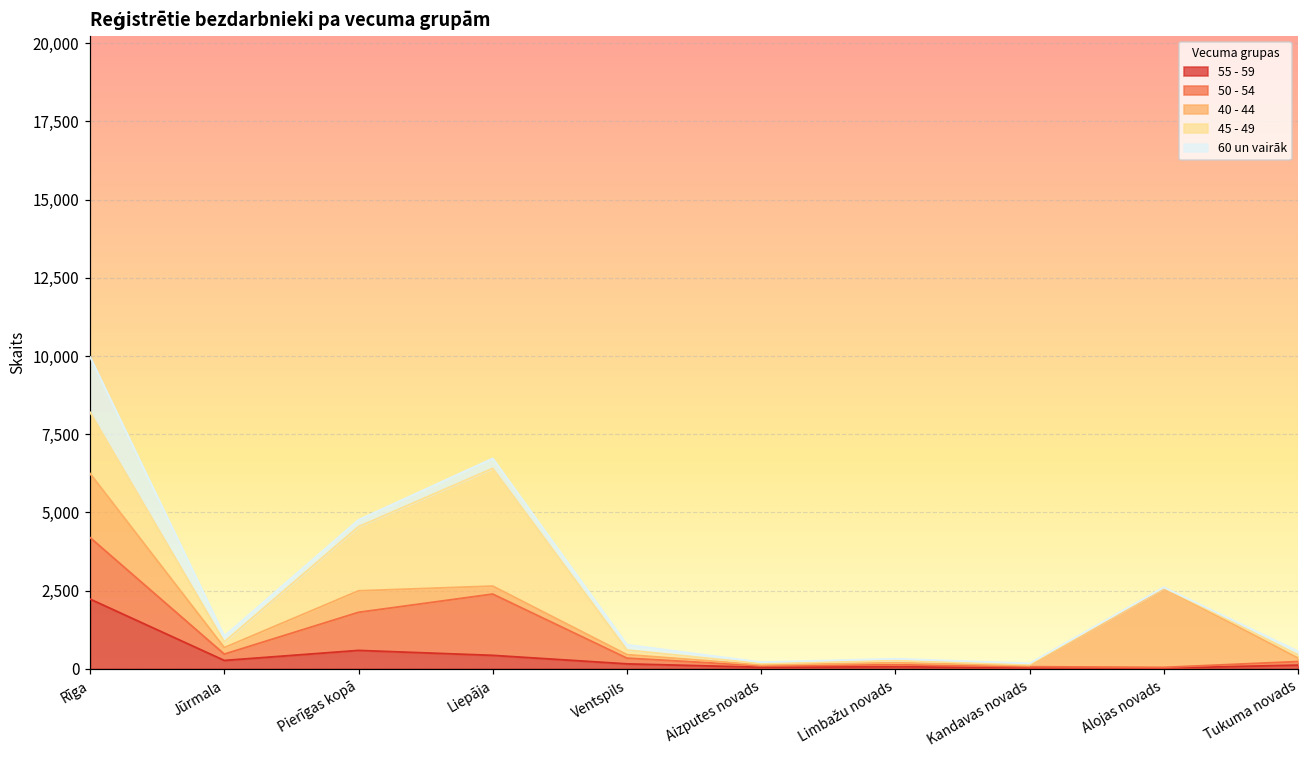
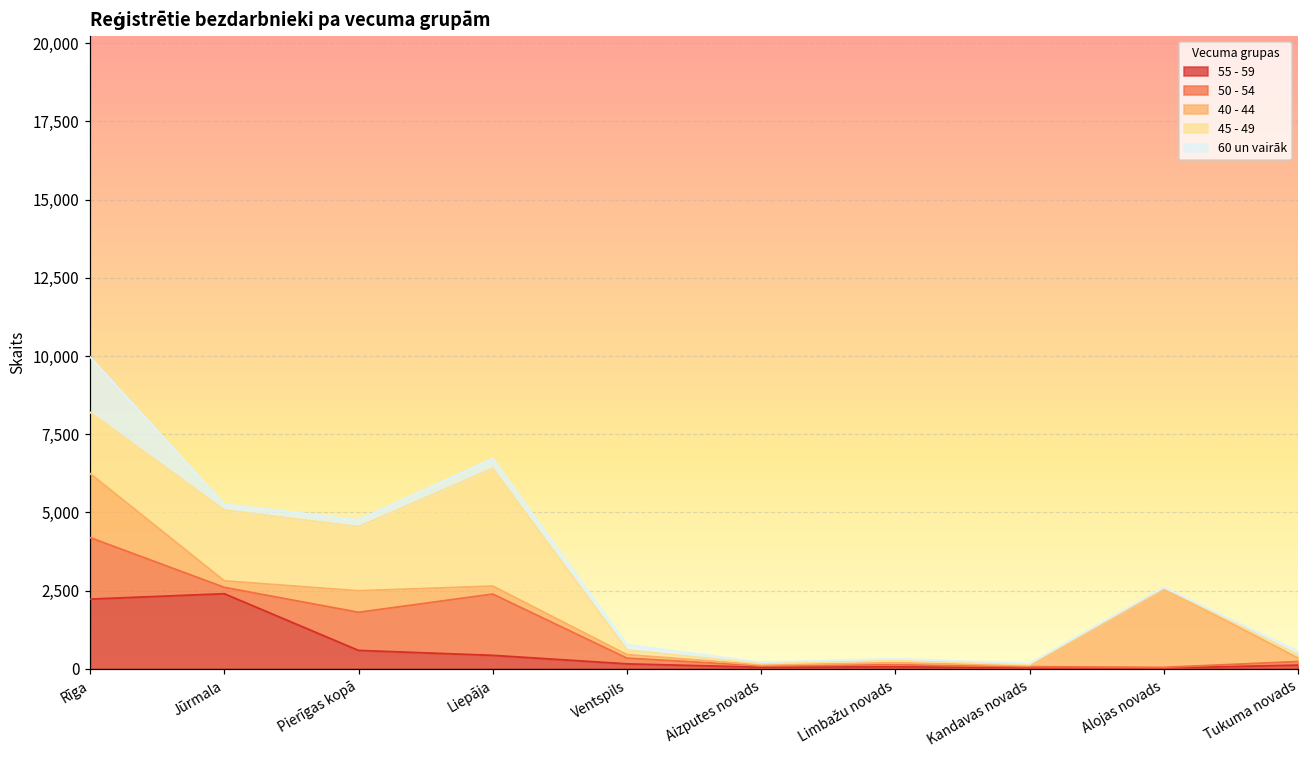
55 - 59, Jūrmala: 300 -> 2,400
45 - 49, Jūrmala: 200 -> 2,300
